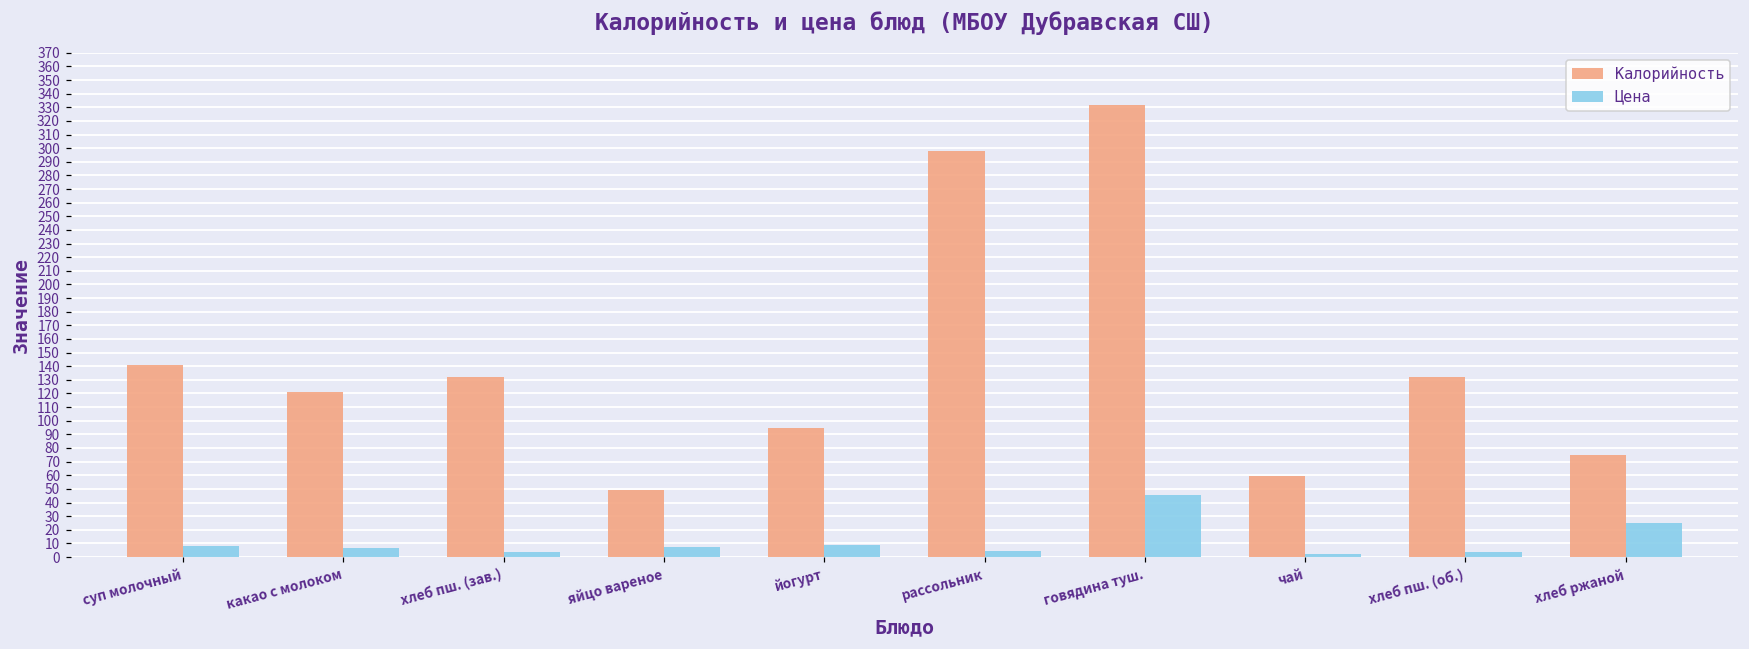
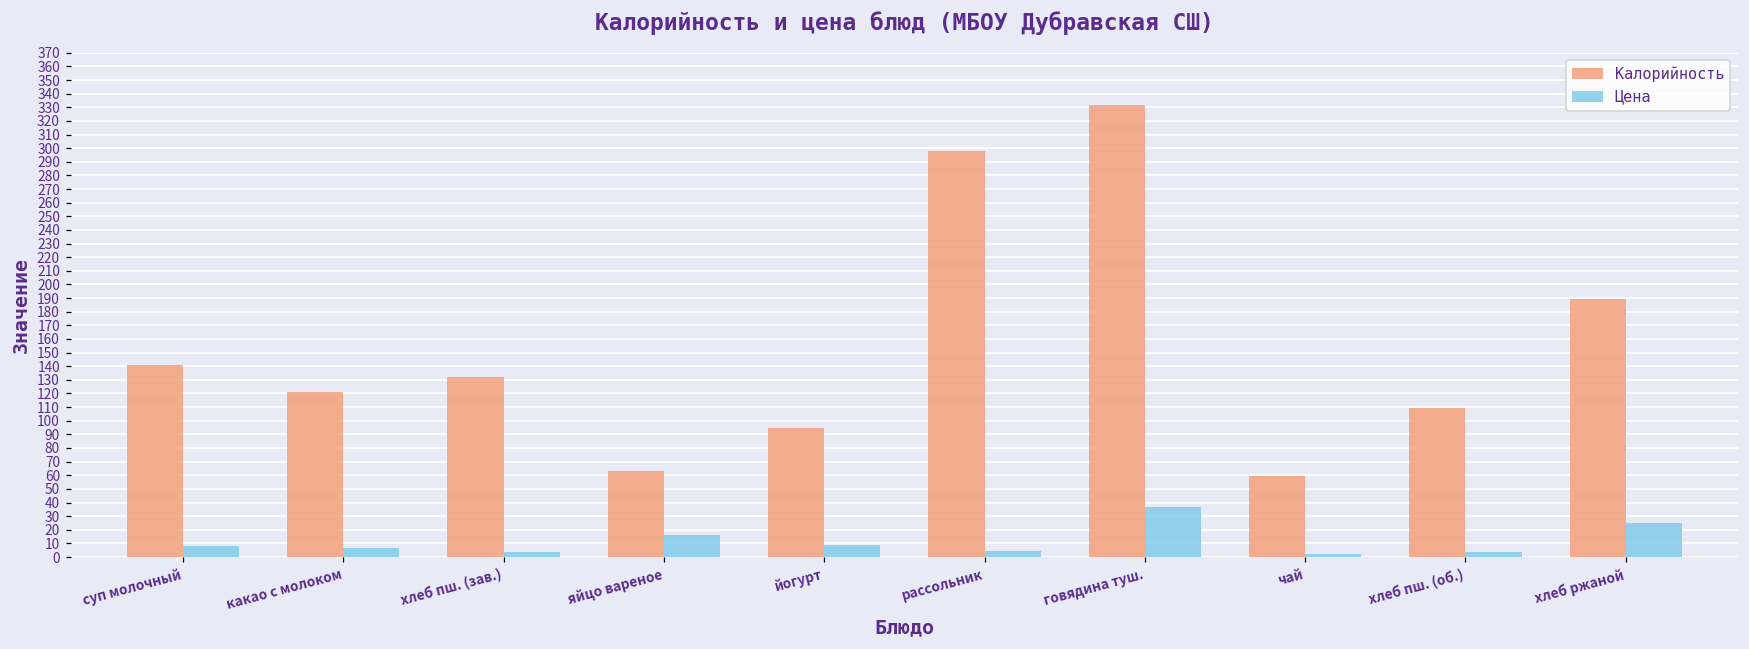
Калорийность, яйцо вареное: 49 -> 63
Цена, яйцо вареное: 7 -> 16
Цена, говядина туш.: 46 -> 37
Калорийность, хлеб пш. (об.): 132 -> 109
Калорийность, хлеб ржаной: 75 -> 189
